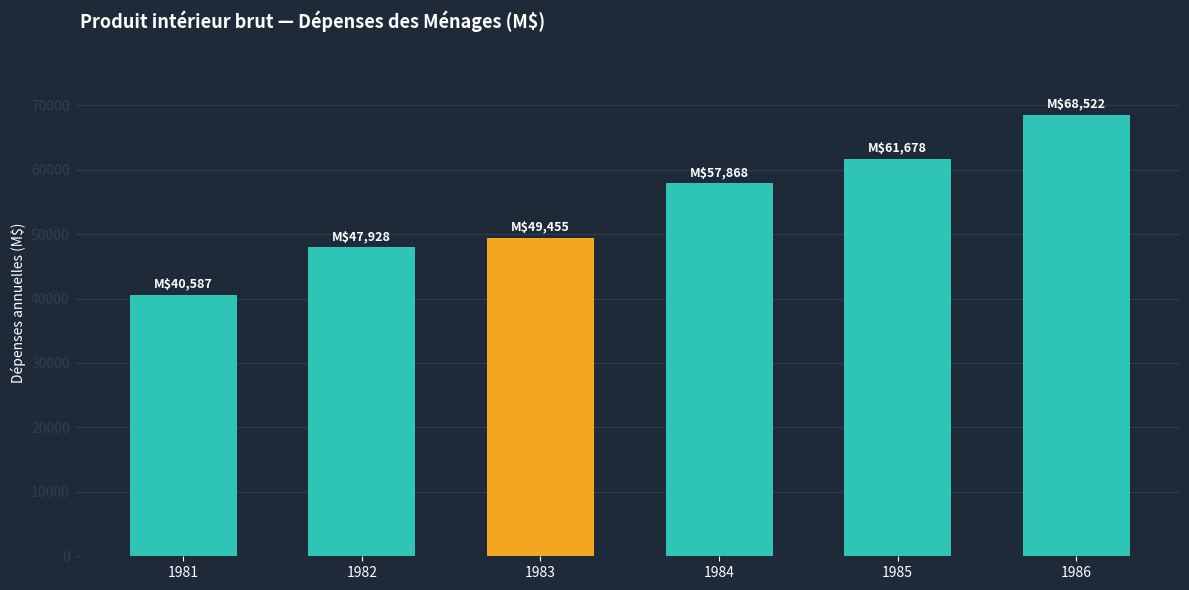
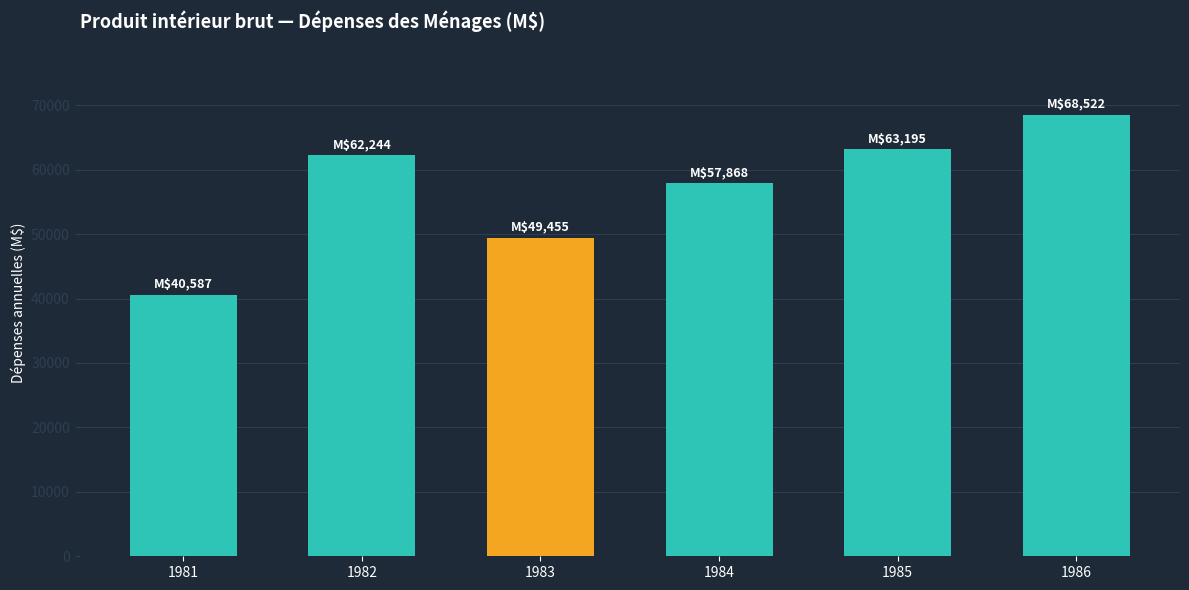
1982: $47,928 -> $62,244
1985: $61,678 -> $63,195
